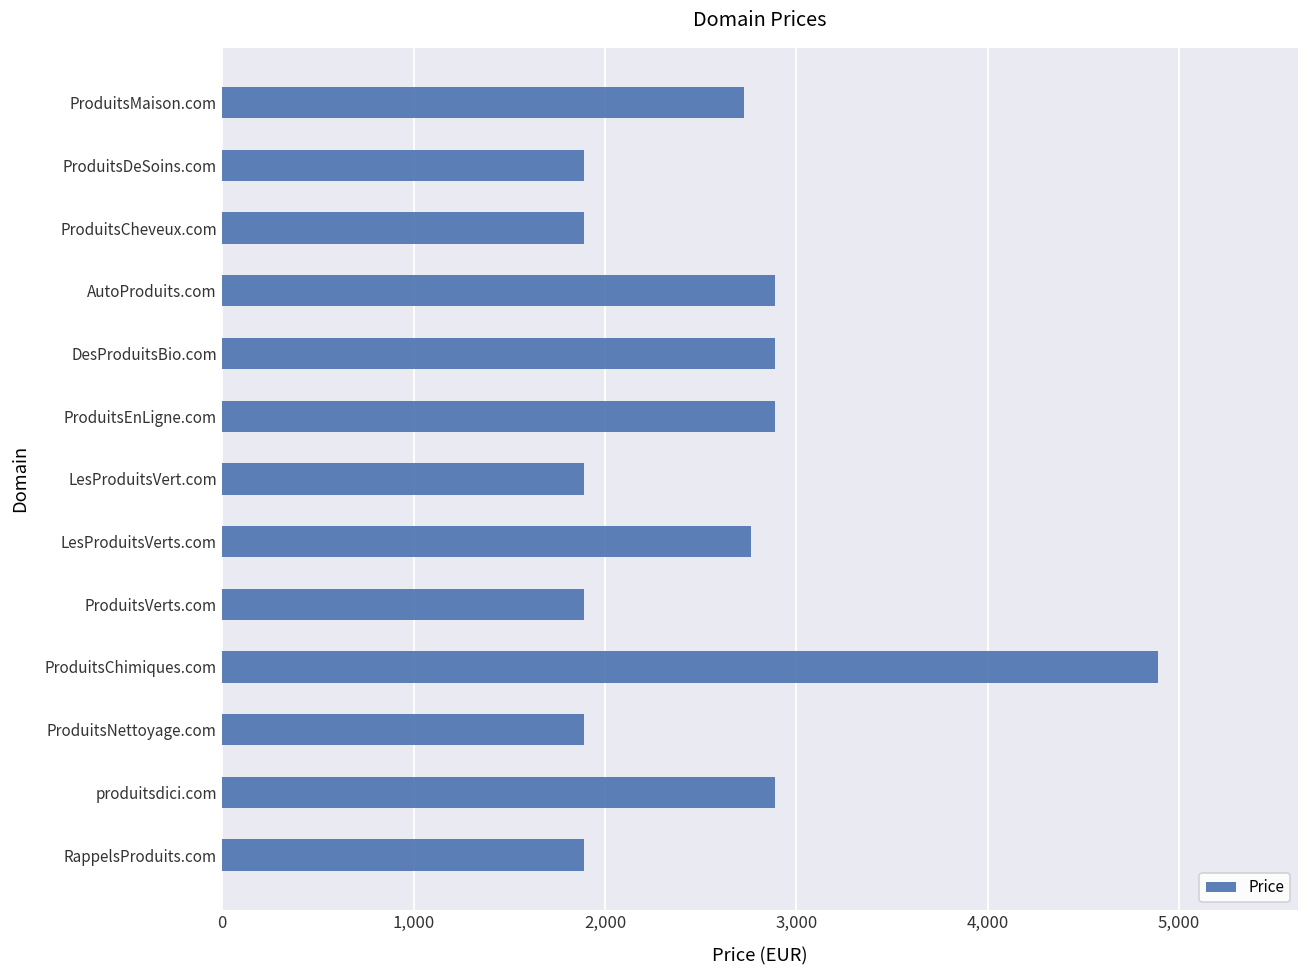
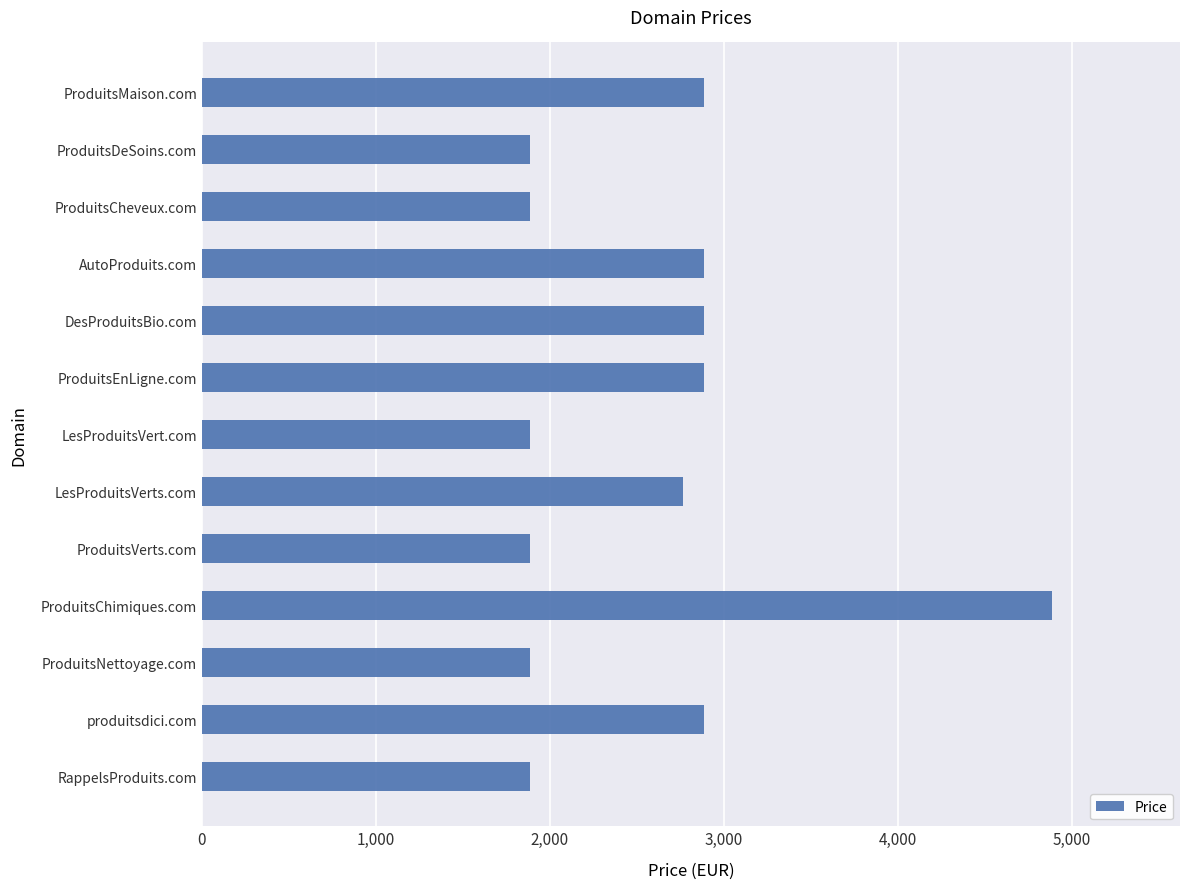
ProduitsMaison.com: 2,730 -> 2,890
